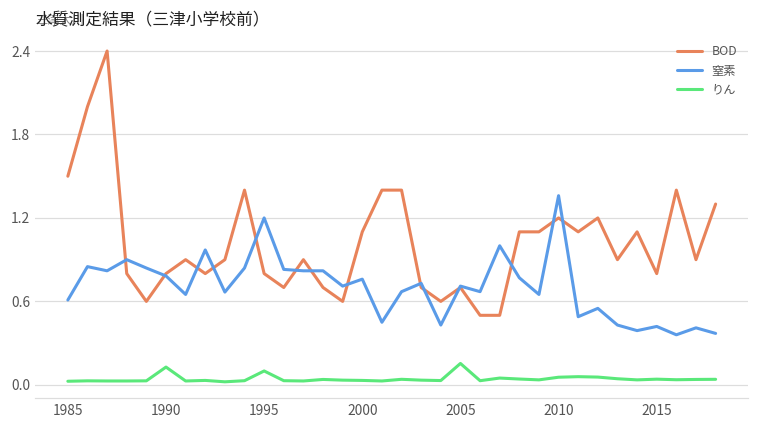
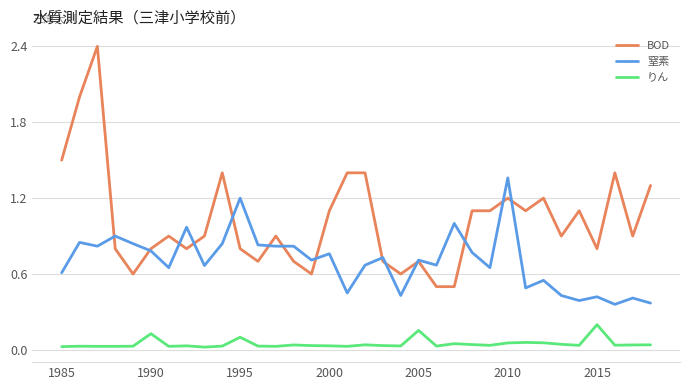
りん, 2015: 0.04 -> 0.20
